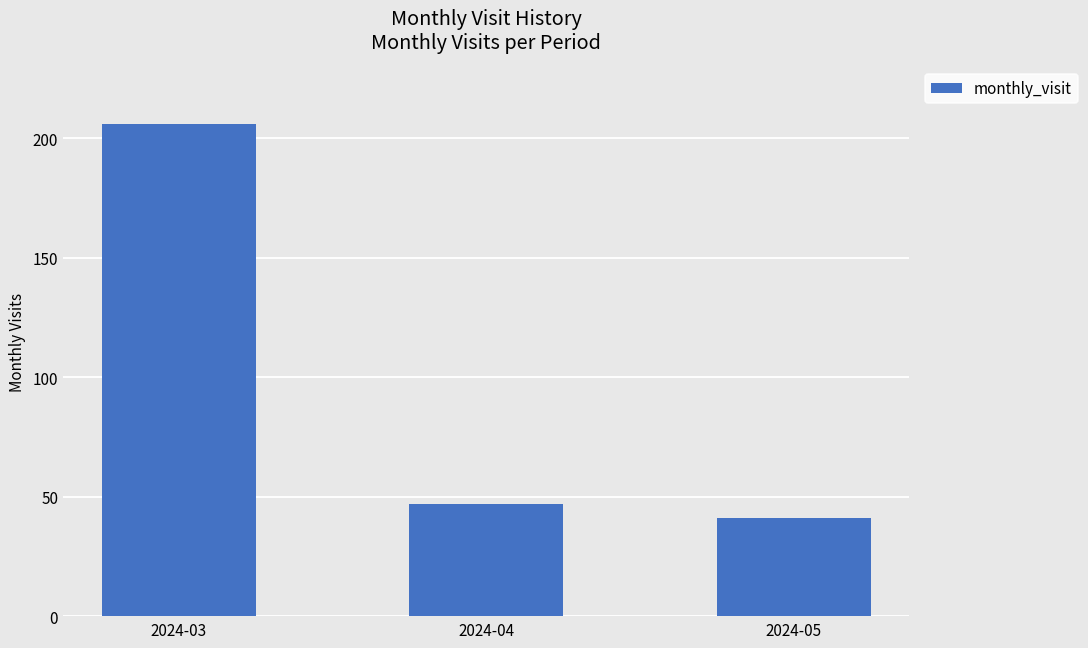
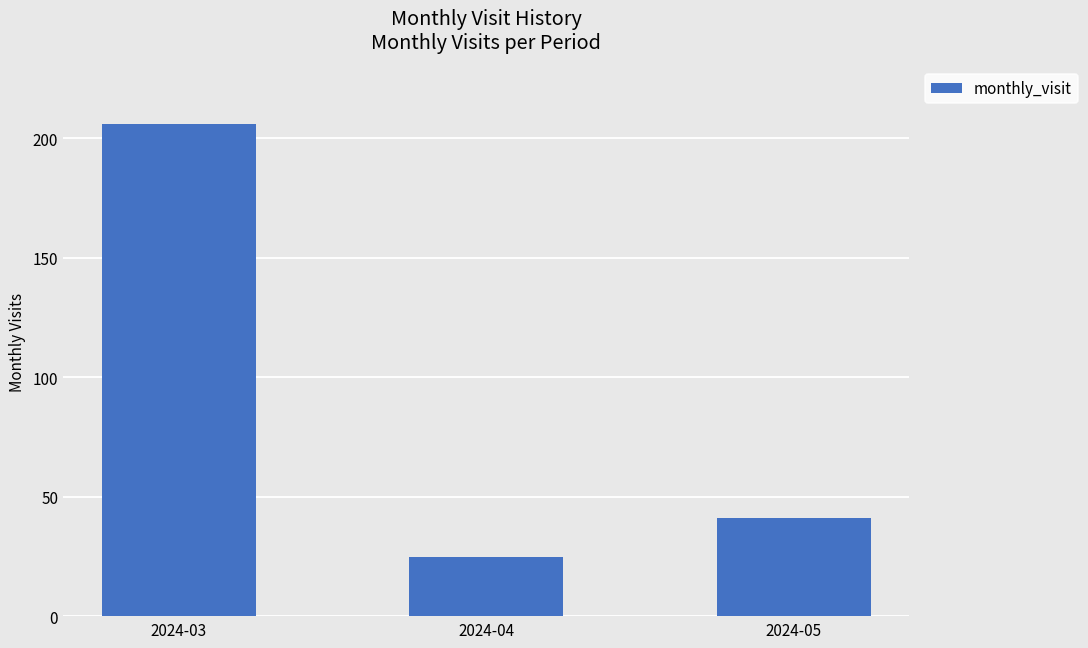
2024-04: 47 -> 25
